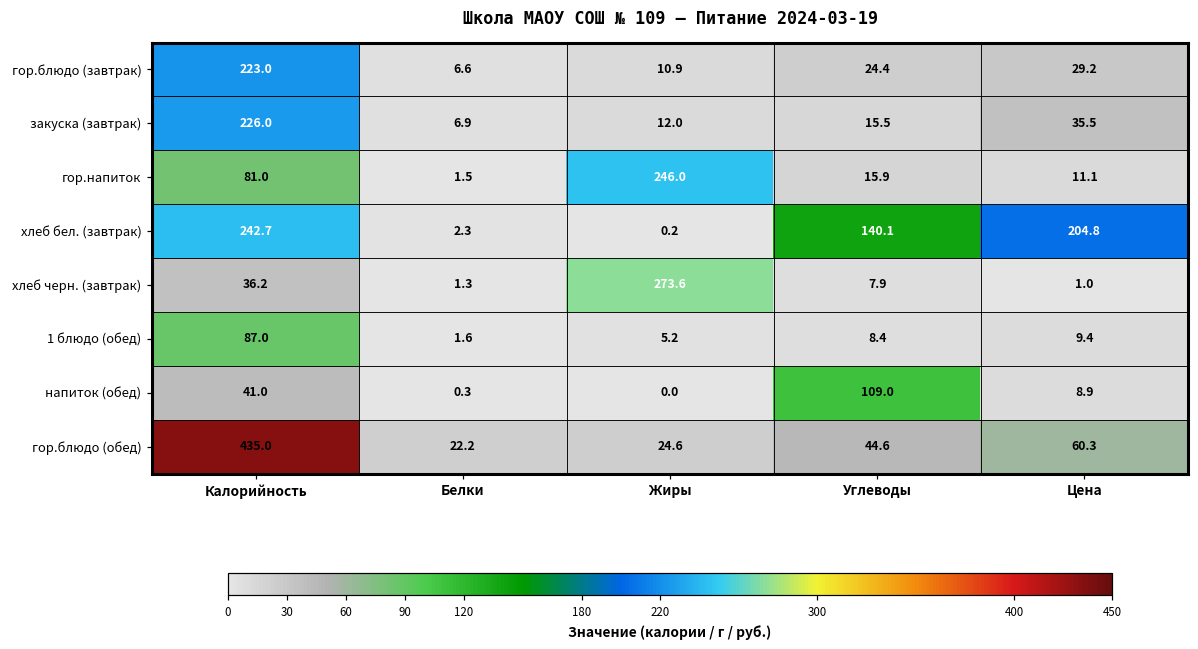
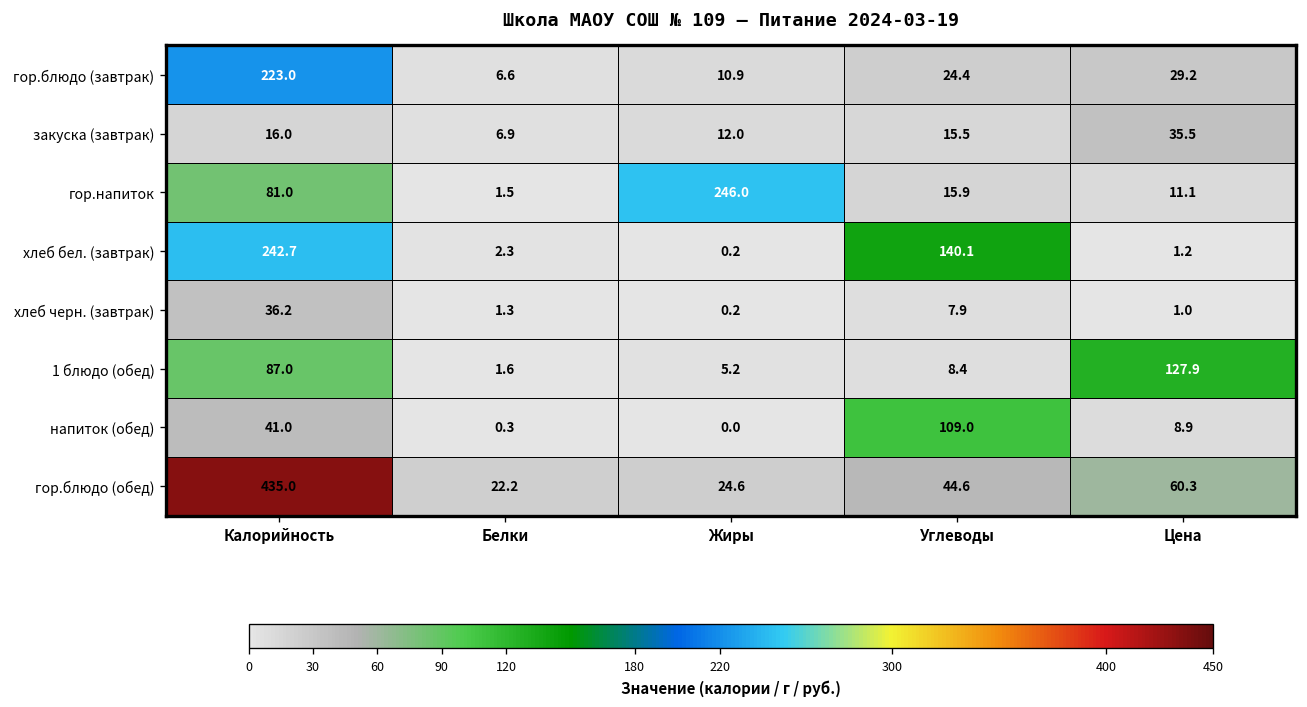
закуска (завтрак), Калорийность: 226.0 -> 16.0
хлеб бел. (завтрак), Цена: 204.8 -> 1.2
хлеб черн. (завтрак), Жиры: 273.6 -> 0.2
1 блюдо (обед), Цена: 9.4 -> 127.9
